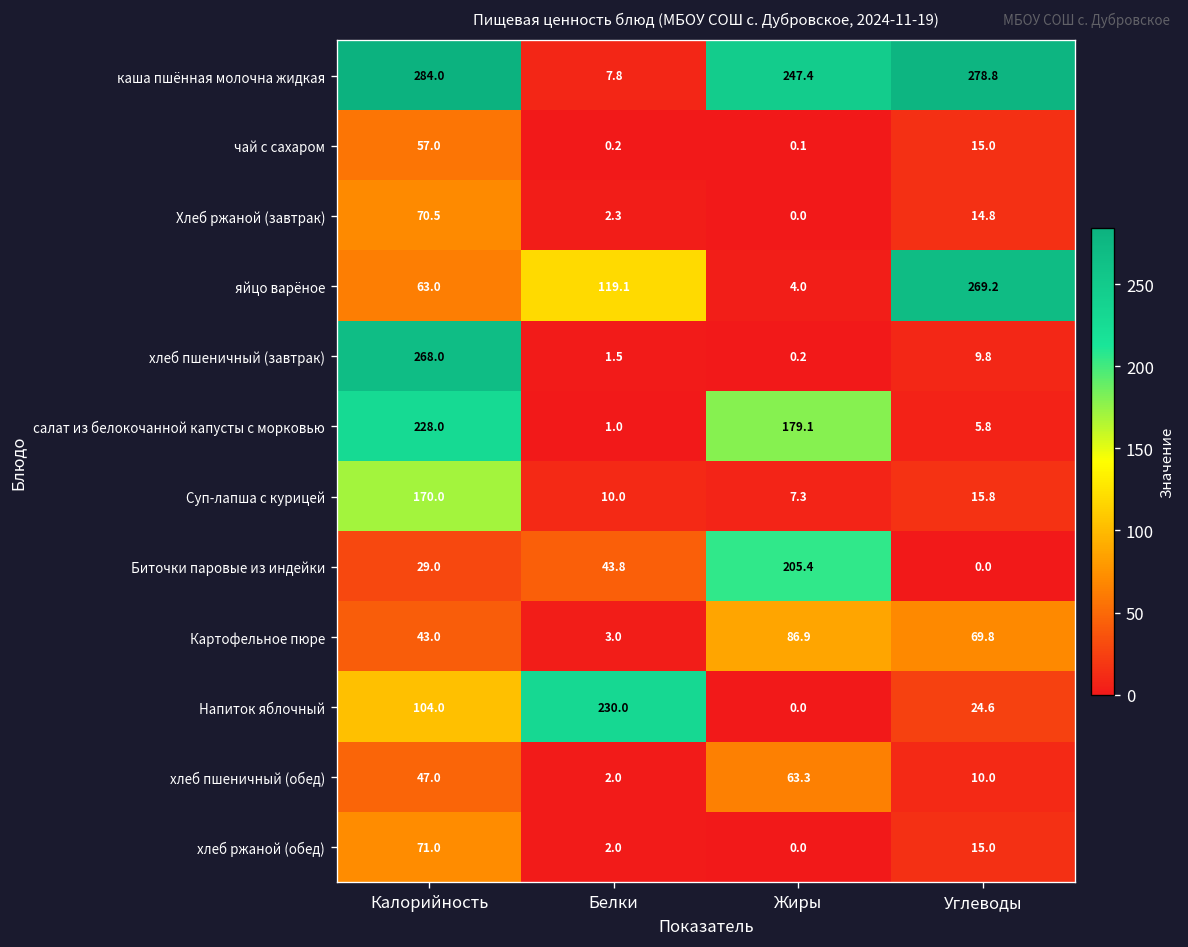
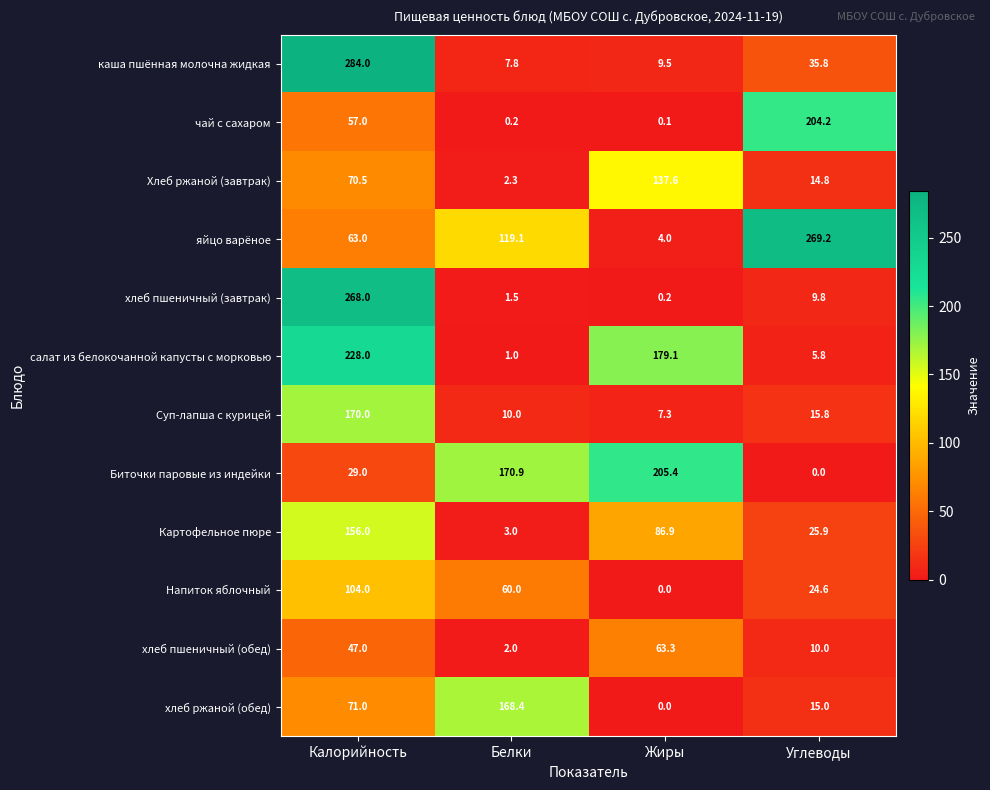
каша пшённая молочна жидкая, Жиры: 247.4 -> 9.5
каша пшённая молочна жидкая, Углеводы: 278.8 -> 35.8
чай с сахаром, Углеводы: 15.0 -> 204.2
Хлеб ржаной (завтрак), Жиры: 0.0 -> 137.6
Биточки паровые из индейки, Белки: 43.8 -> 170.9
Картофельное пюре, Калорийность: 43.0 -> 156.0
Картофельное пюре, Углеводы: 69.8 -> 25.9
Напиток яблочный, Белки: 230.0 -> 60.0
хлеб ржаной (обед), Белки: 2.0 -> 168.4
